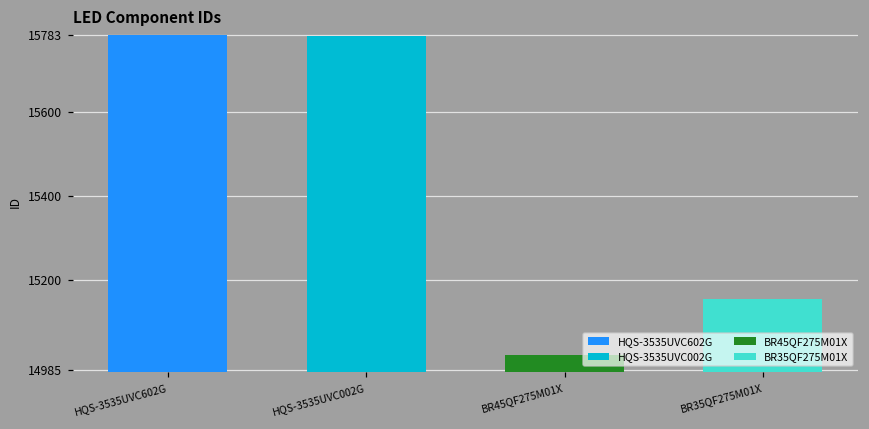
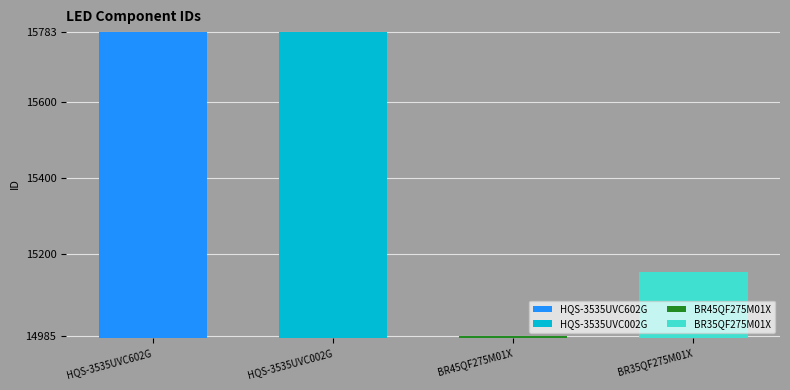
BR45QF275M01X: 15020 -> 14990
